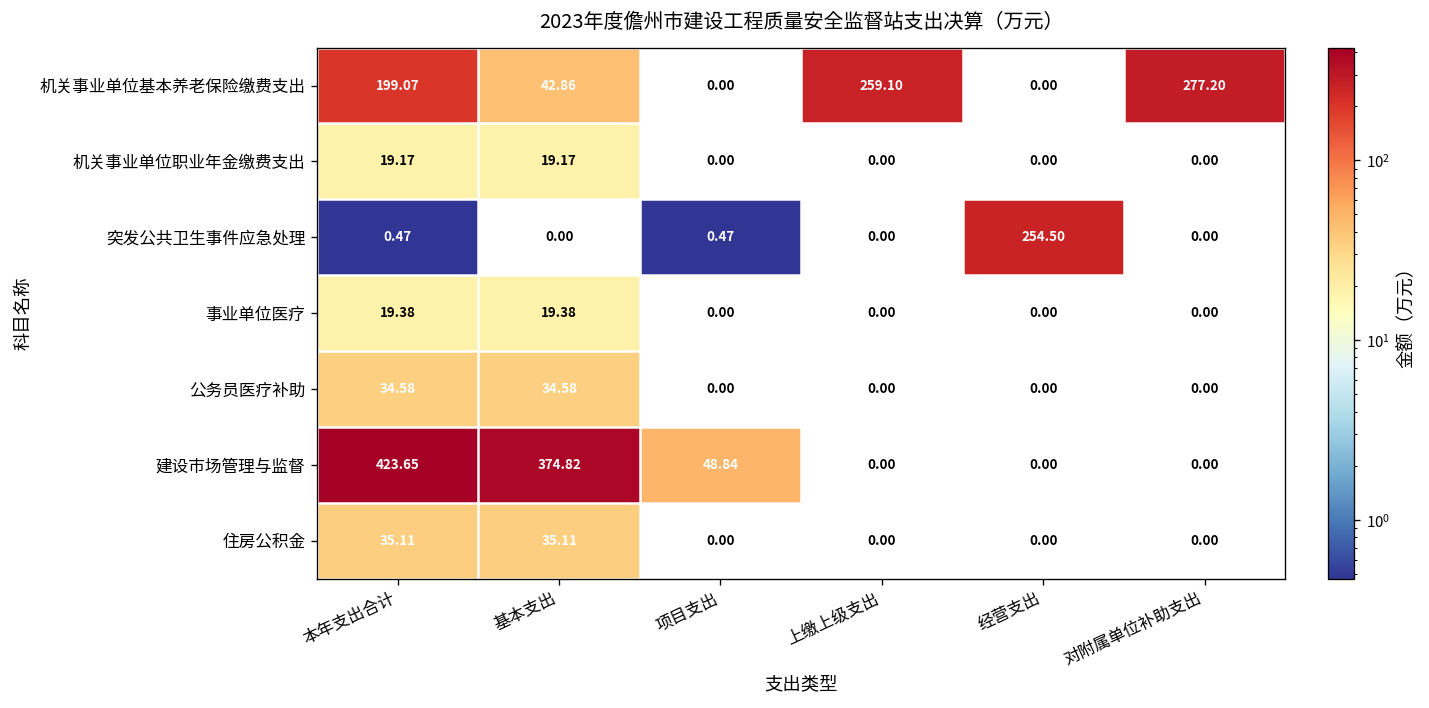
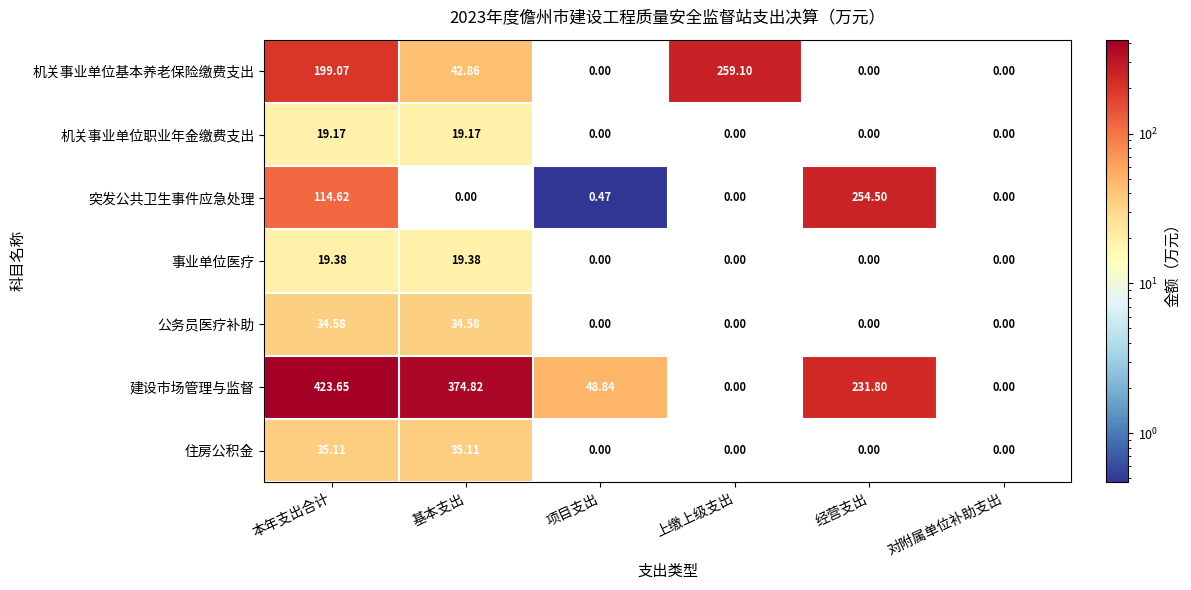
机关事业单位基本养老保险缴费支出, 对附属单位补助支出: 277.20 -> 0.00
突发公共卫生事件应急处理, 本年支出合计: 0.47 -> 114.62
建设市场管理与监督, 经营支出: 0.00 -> 231.80
